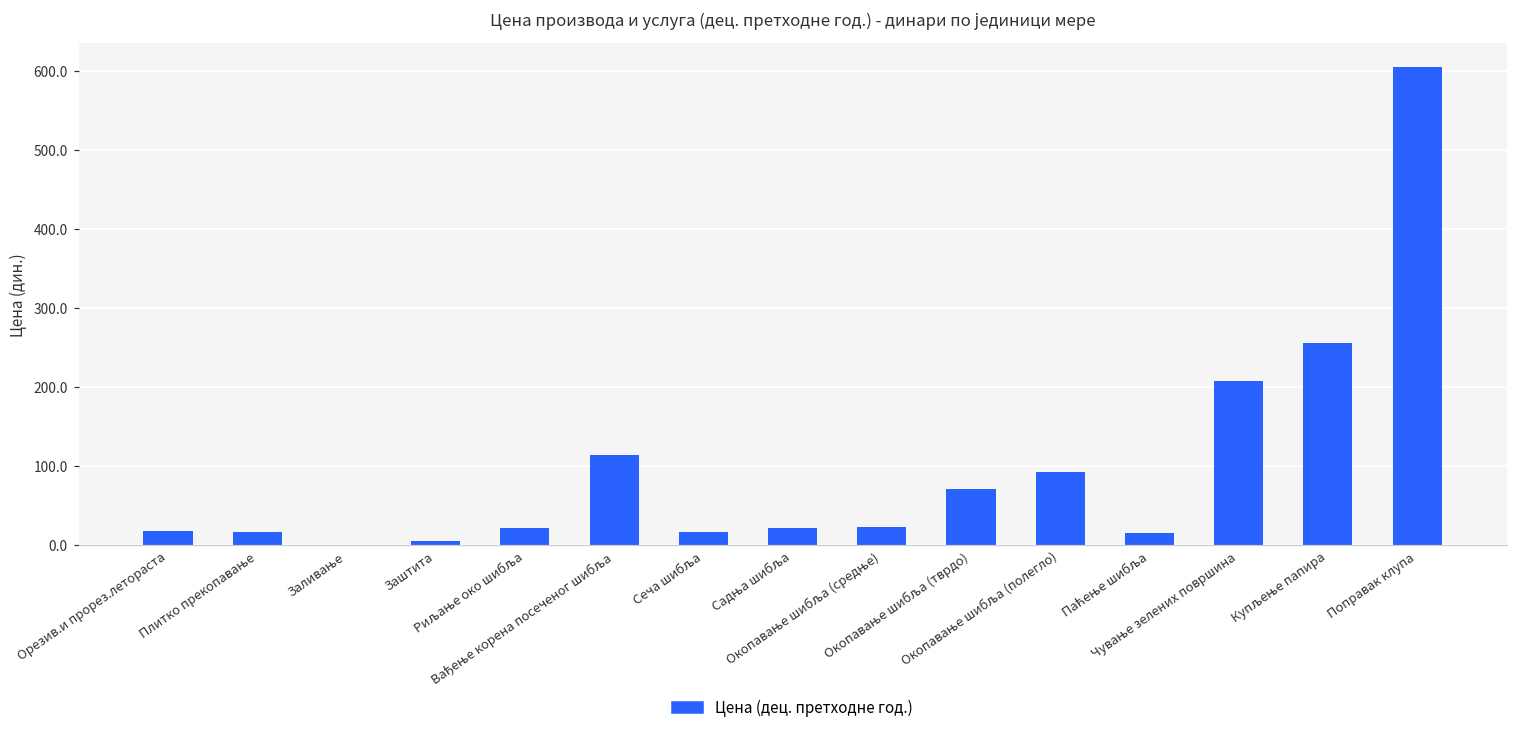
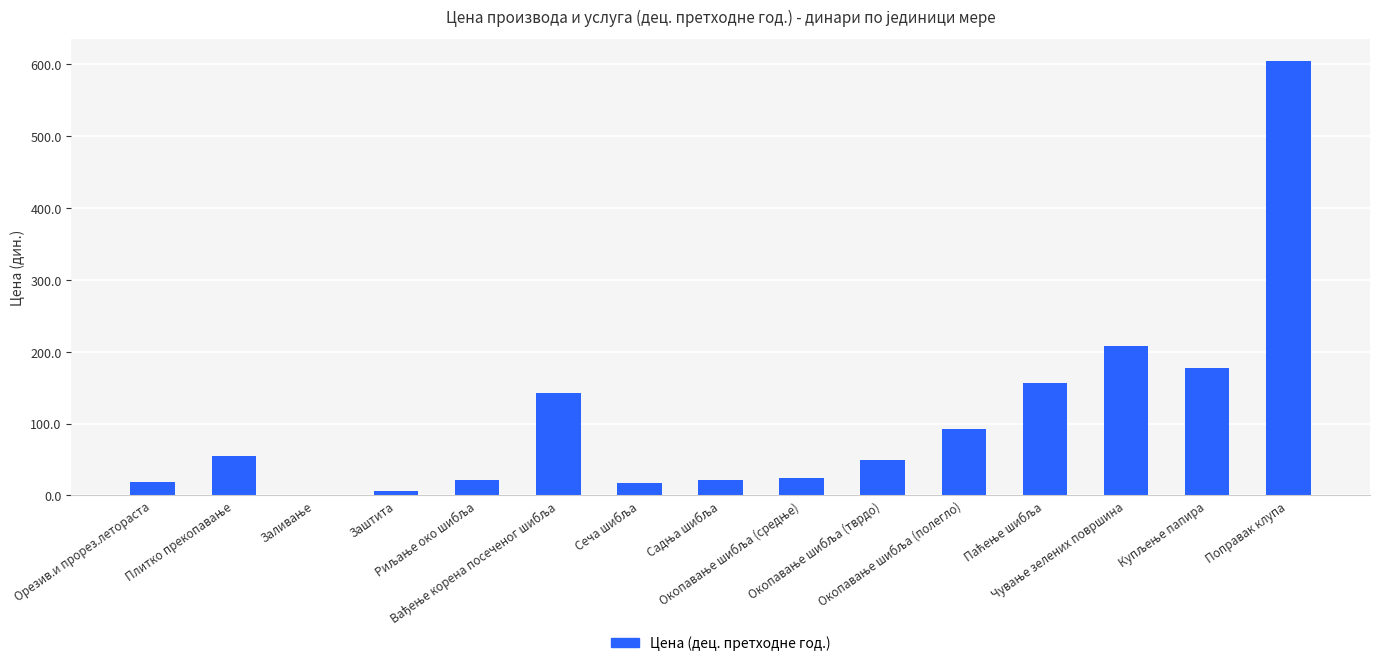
Плитко прекопавање: 20 -> 50
Вађење корена посеченог шибља: 110 -> 140
Окопавање шибља (тврдо): 70 -> 50
Паћење шибља: 20 -> 160
Купљење папира: 260 -> 180
